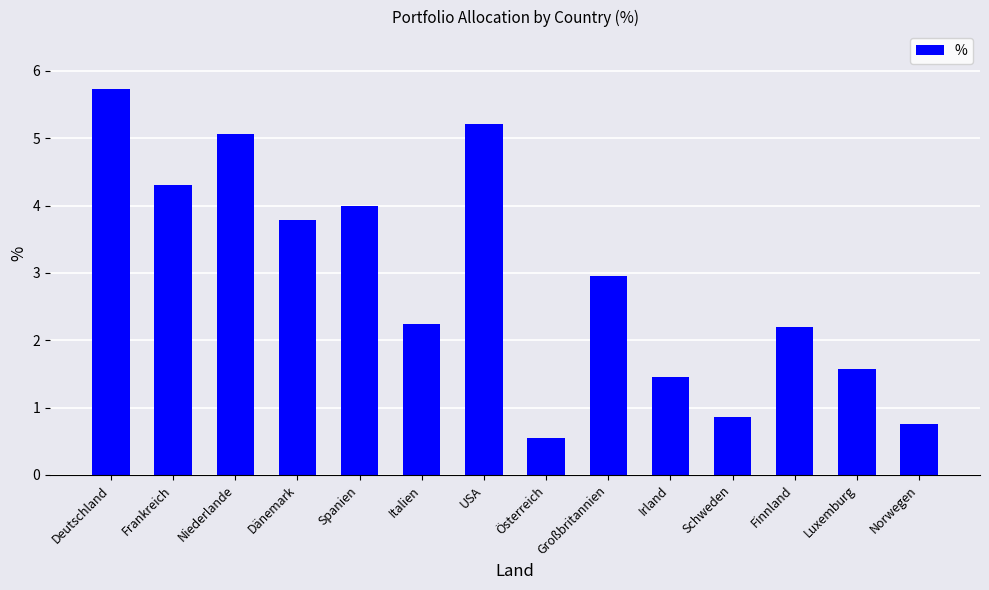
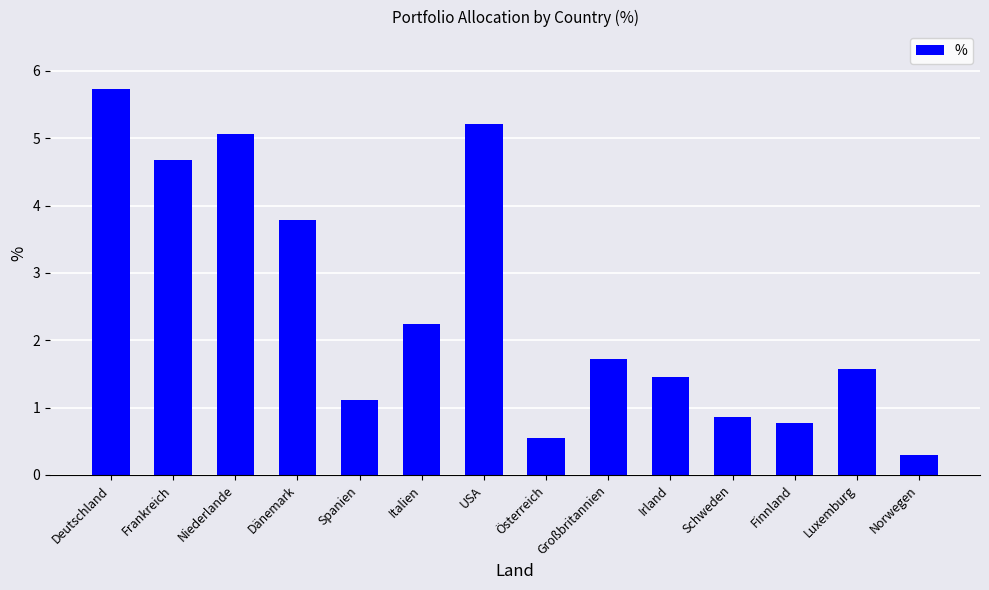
Frankreich: 4.3 -> 4.7
Spanien: 4.0 -> 1.1
Großbritannien: 3.0 -> 1.7
Finnland: 2.2 -> 0.8
Norwegen: 0.8 -> 0.3
